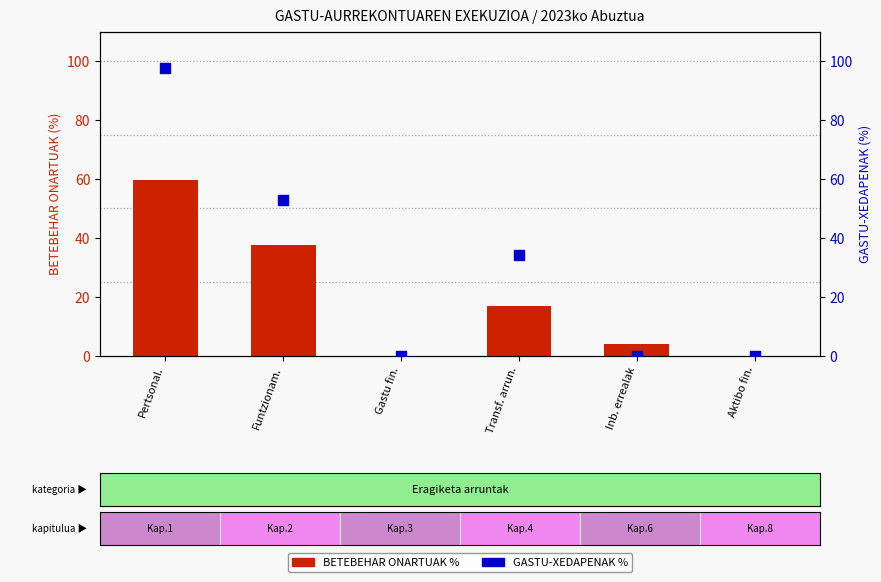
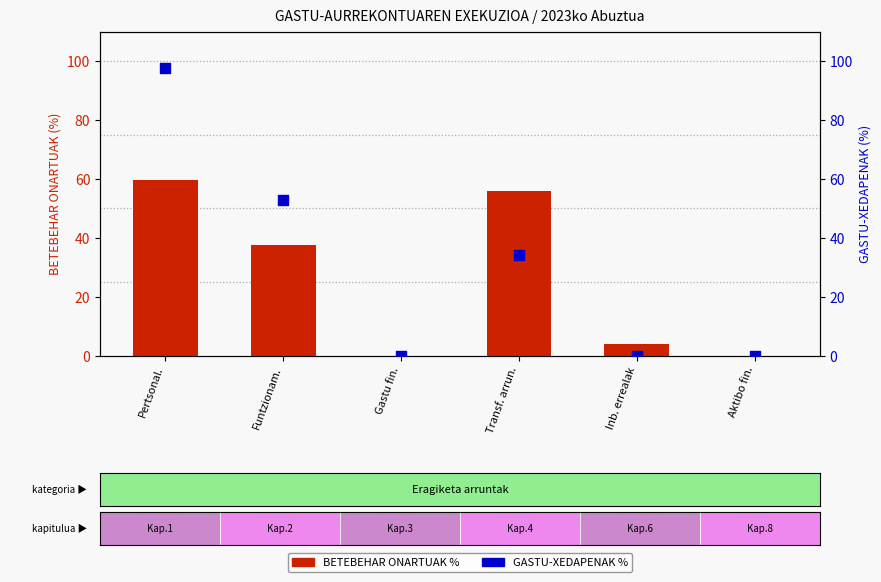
GASTU-AURREKONTUAREN EXEKUZIOA / 2023ko Abuztua, BETEBEHAR ONARTUAK %, Transf. arrun.: 17 -> 56
